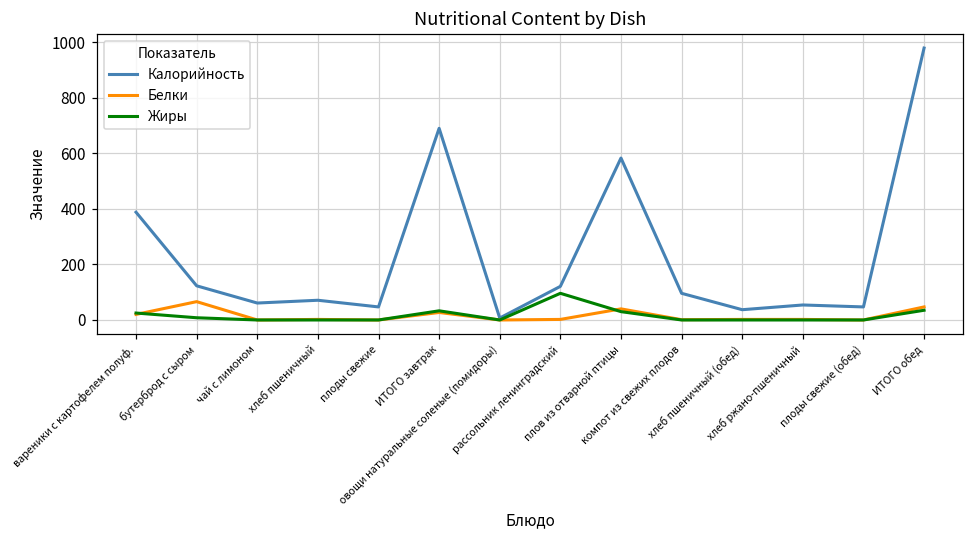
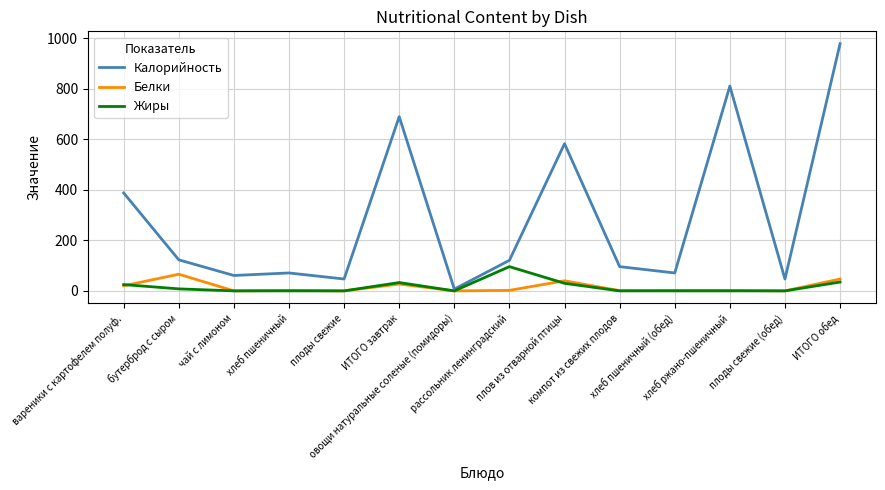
Калорийность, хлеб пшеничный (обед): 40 -> 70
Калорийность, хлеб ржано-пшеничный: 50 -> 810
